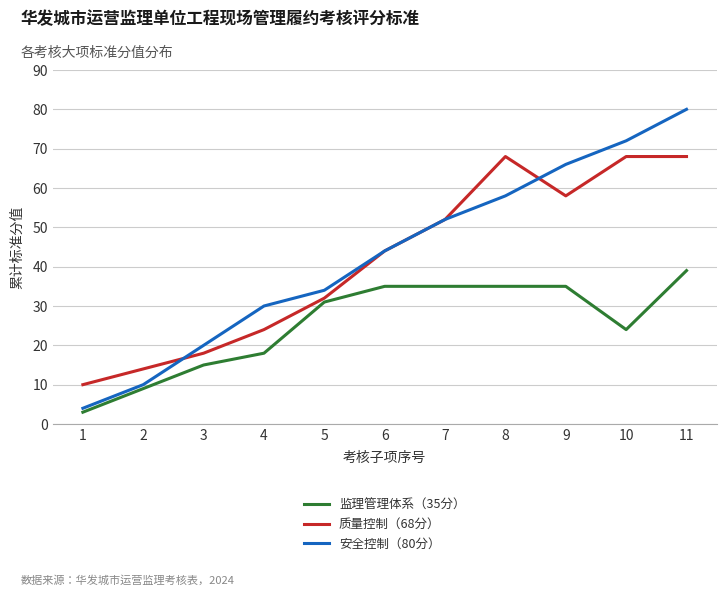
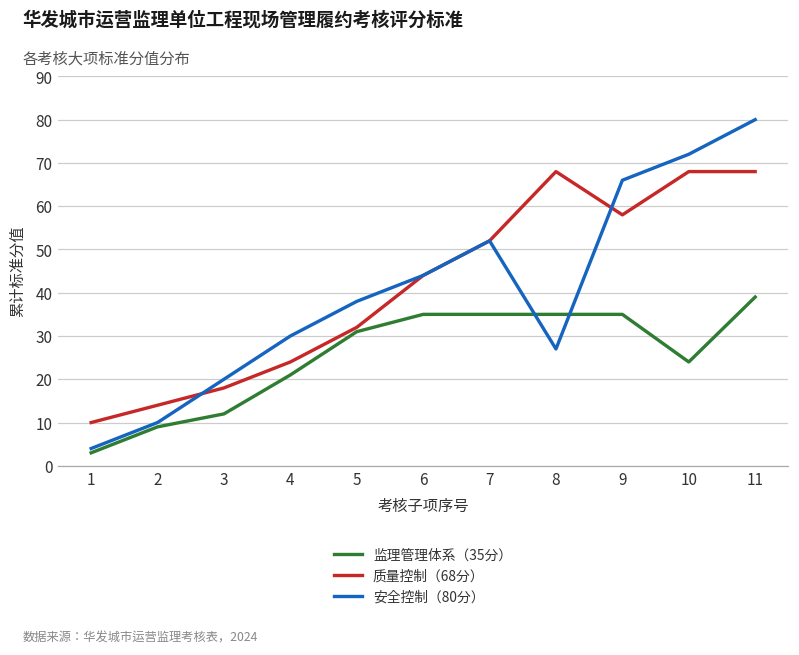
监理管理体系（35分）, 3: 15 -> 12
监理管理体系（35分）, 4: 18 -> 21
安全控制（80分）, 5: 34 -> 38
安全控制（80分）, 8: 58 -> 27
